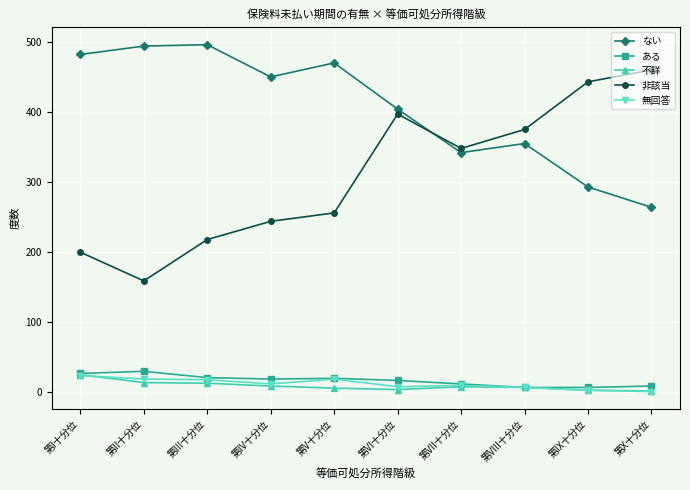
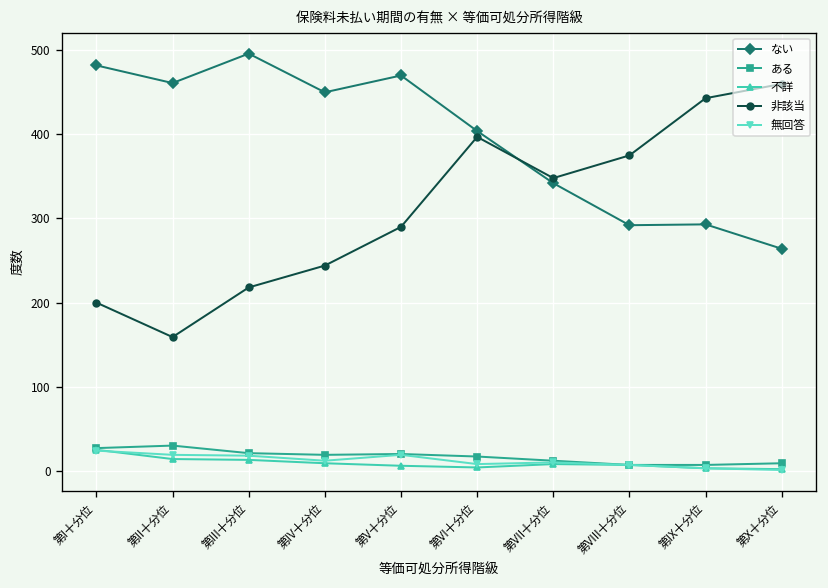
ない, 第II十分位: 490 -> 460
非該当, 第V十分位: 260 -> 290
ない, 第VIII十分位: 360 -> 290
